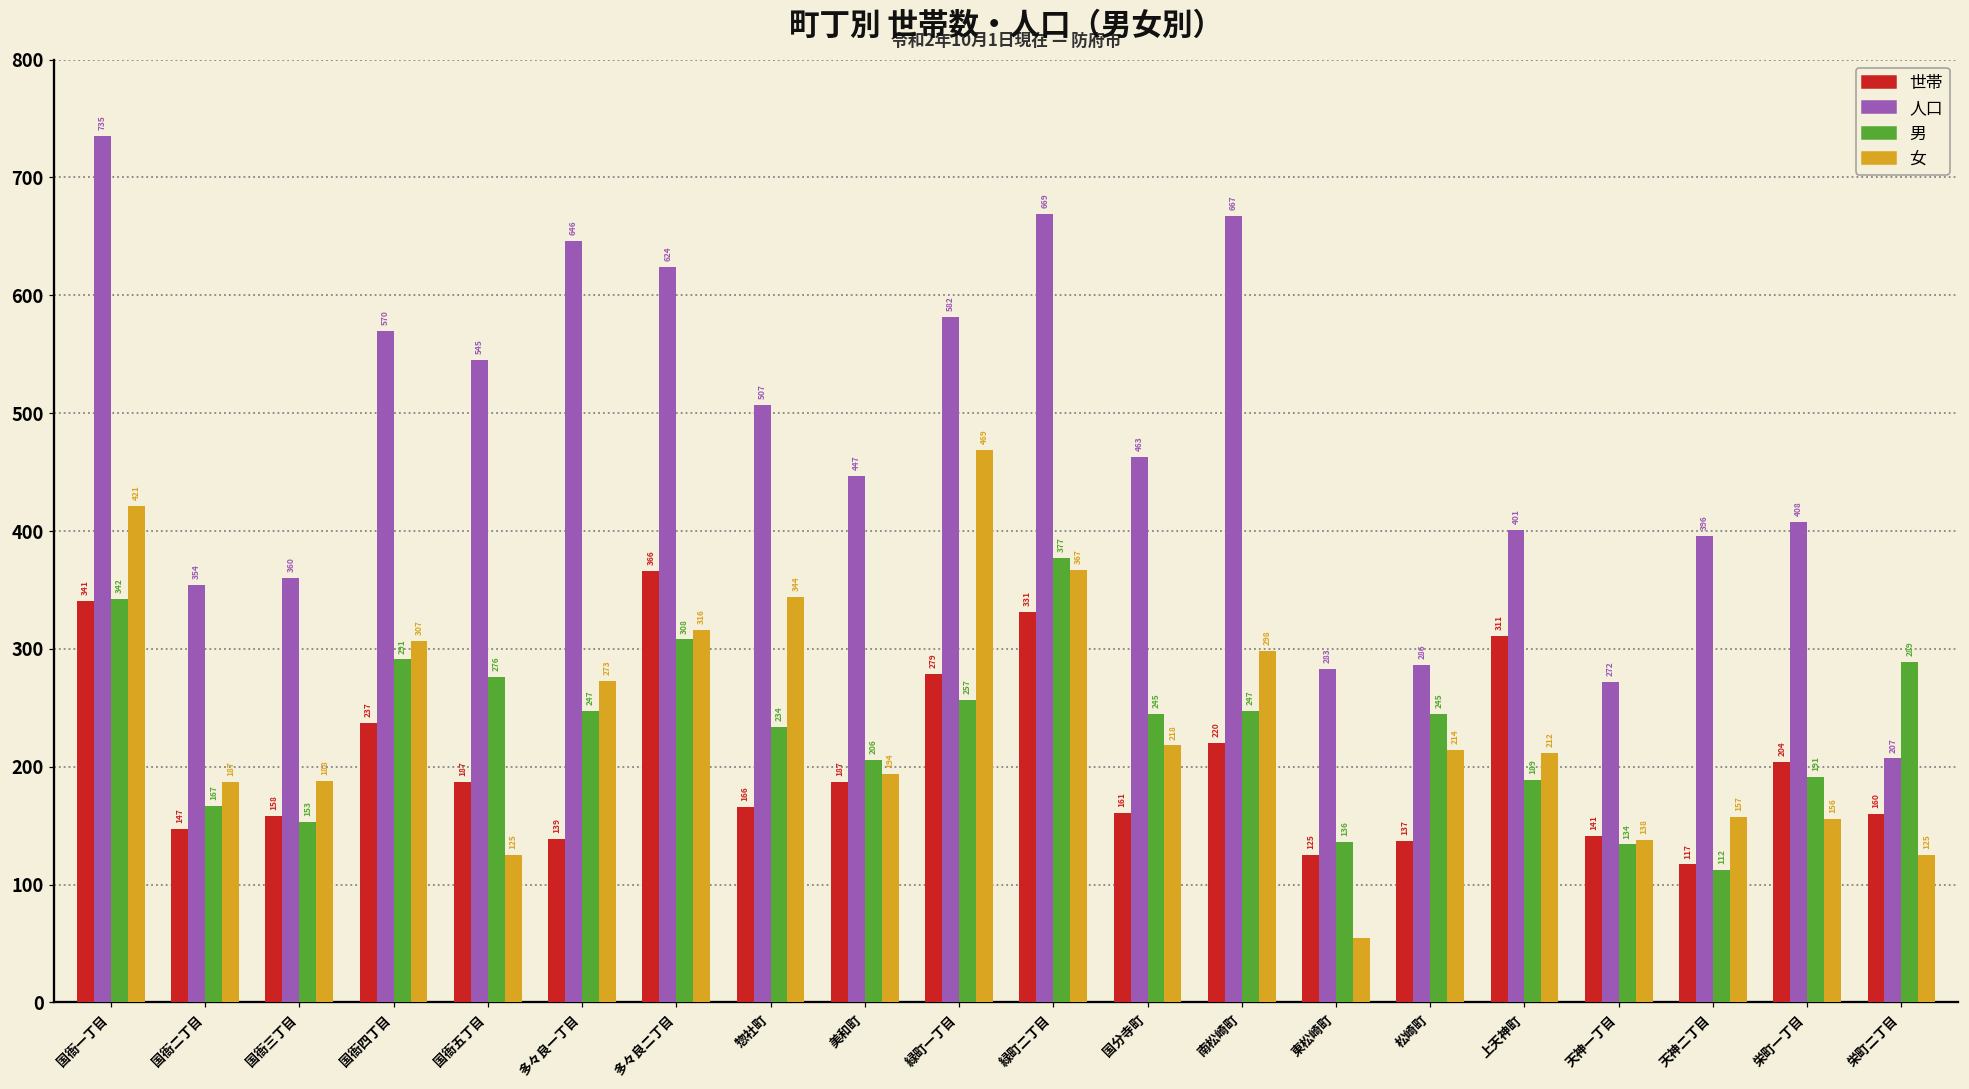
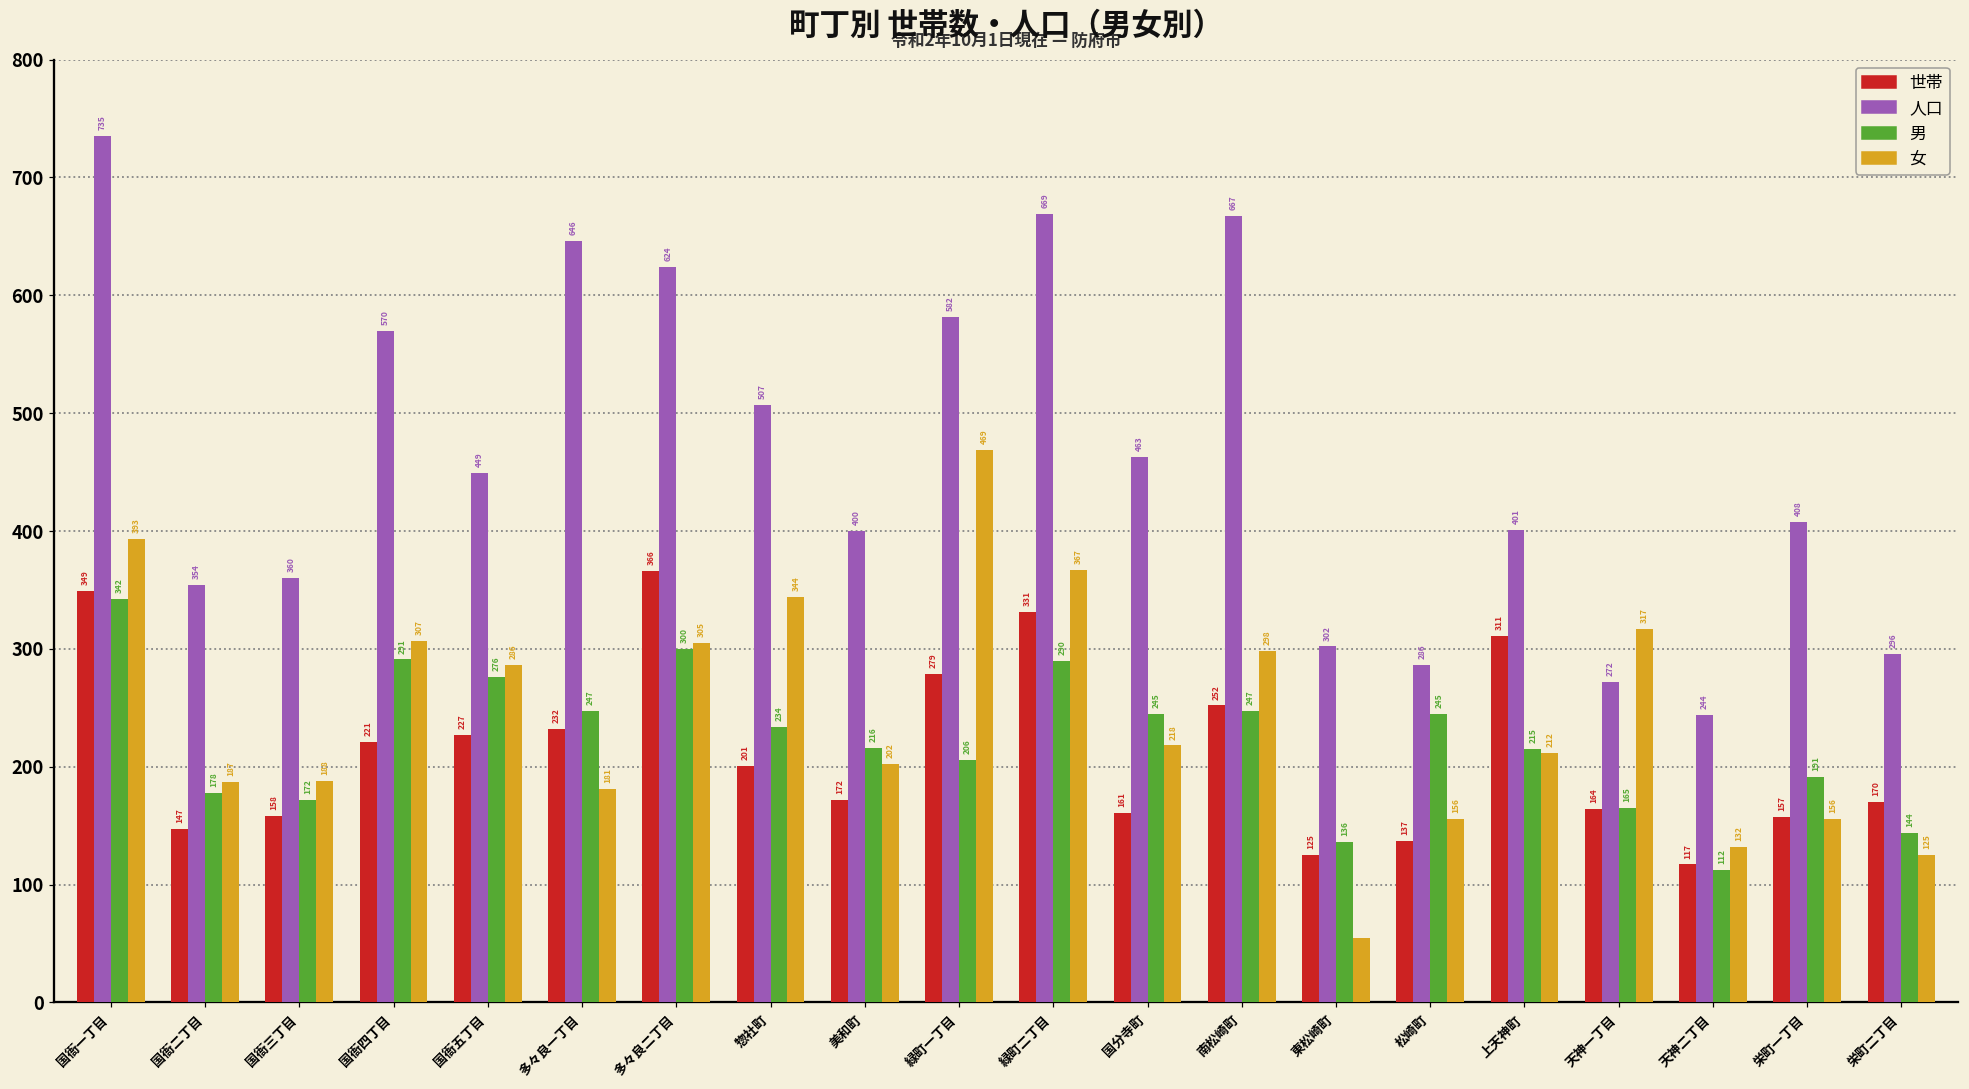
世帯, 国衙一丁目: 341 -> 349
女, 国衙一丁目: 421 -> 393
男, 国衙二丁目: 167 -> 178
男, 国衙三丁目: 153 -> 172
世帯, 国衙四丁目: 237 -> 221
世帯, 国衙五丁目: 187 -> 227
人口, 国衙五丁目: 545 -> 449
女, 国衙五丁目: 125 -> 286
世帯, 多々良一丁目: 139 -> 232
女, 多々良一丁目: 273 -> 181
男, 多々良二丁目: 308 -> 300
女, 多々良二丁目: 316 -> 305
世帯, 惣社町: 166 -> 201
世帯, 美和町: 187 -> 172
人口, 美和町: 447 -> 400
男, 美和町: 206 -> 216
女, 美和町: 194 -> 202
男, 緑町一丁目: 257 -> 206
男, 緑町二丁目: 377 -> 290
世帯, 南松崎町: 220 -> 252
人口, 東松崎町: 283 -> 302
女, 松崎町: 214 -> 156
男, 上天神町: 189 -> 215
世帯, 天神一丁目: 141 -> 164
男, 天神一丁目: 134 -> 165
女, 天神一丁目: 138 -> 317
人口, 天神二丁目: 396 -> 244
女, 天神二丁目: 157 -> 132
世帯, 栄町一丁目: 204 -> 157
世帯, 栄町二丁目: 160 -> 170
人口, 栄町二丁目: 207 -> 296
男, 栄町二丁目: 289 -> 144
